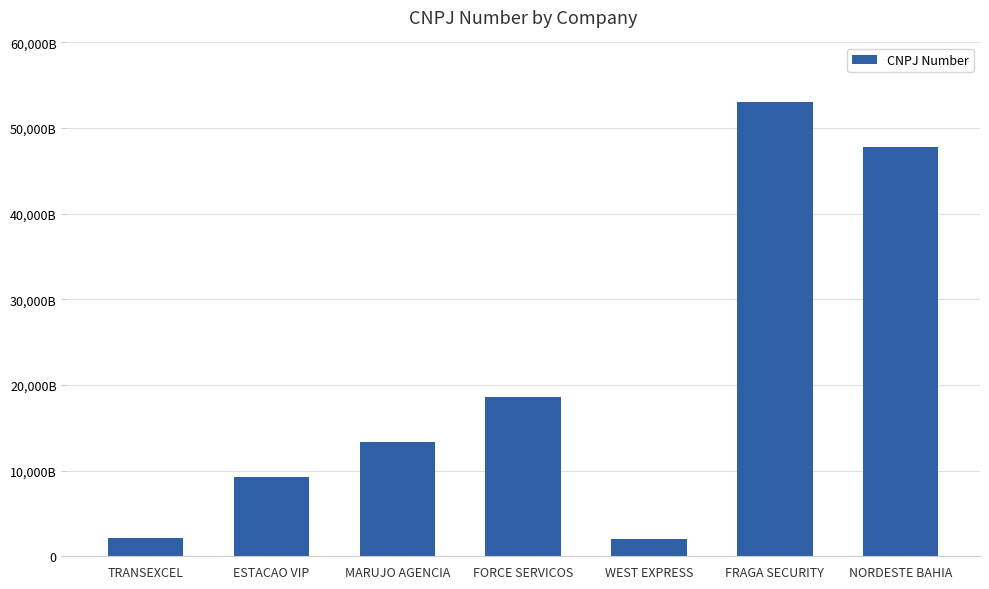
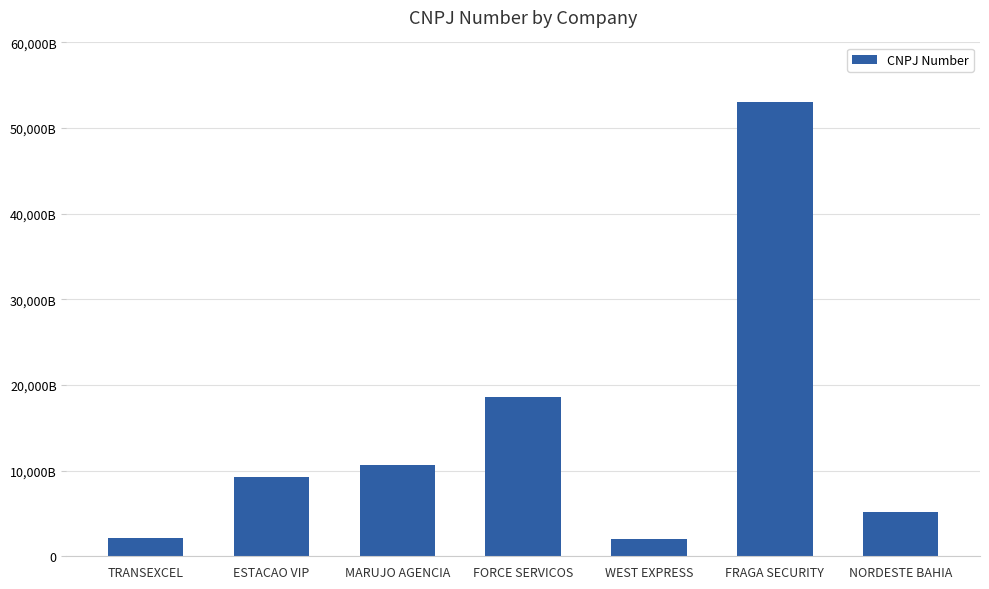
MARUJO AGENCIA: 13,000,000,000,000 -> 11,000,000,000,000
NORDESTE BAHIA: 48,000,000,000,000 -> 5,000,000,000,000
